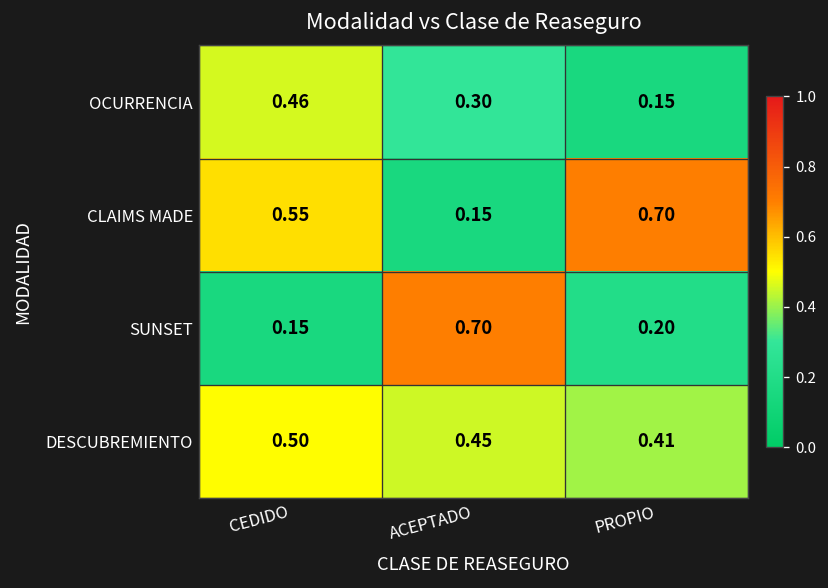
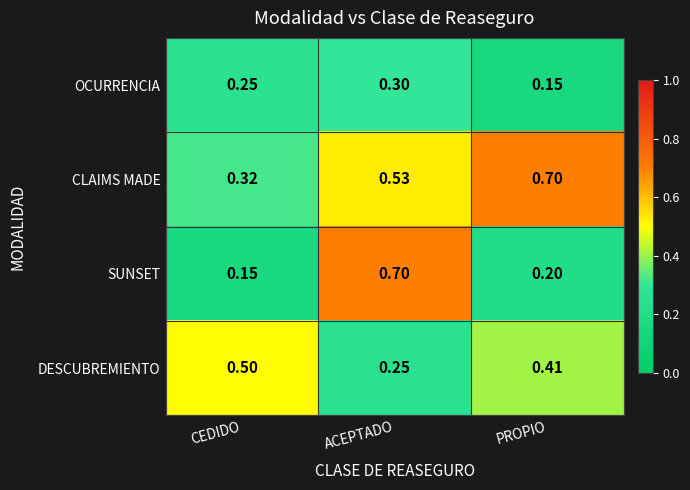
OCURRENCIA, CEDIDO: 0.46 -> 0.25
CLAIMS MADE, CEDIDO: 0.55 -> 0.32
CLAIMS MADE, ACEPTADO: 0.15 -> 0.53
DESCUBREMIENTO, ACEPTADO: 0.45 -> 0.25
